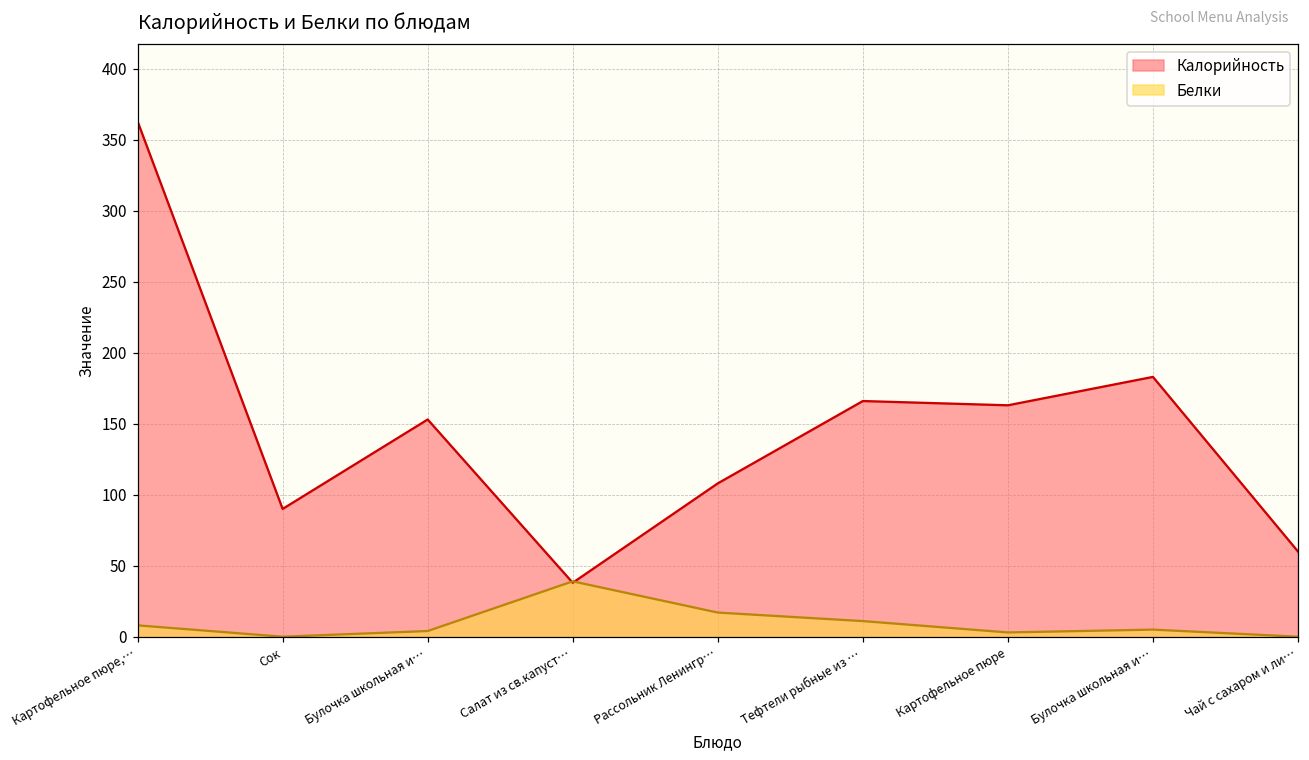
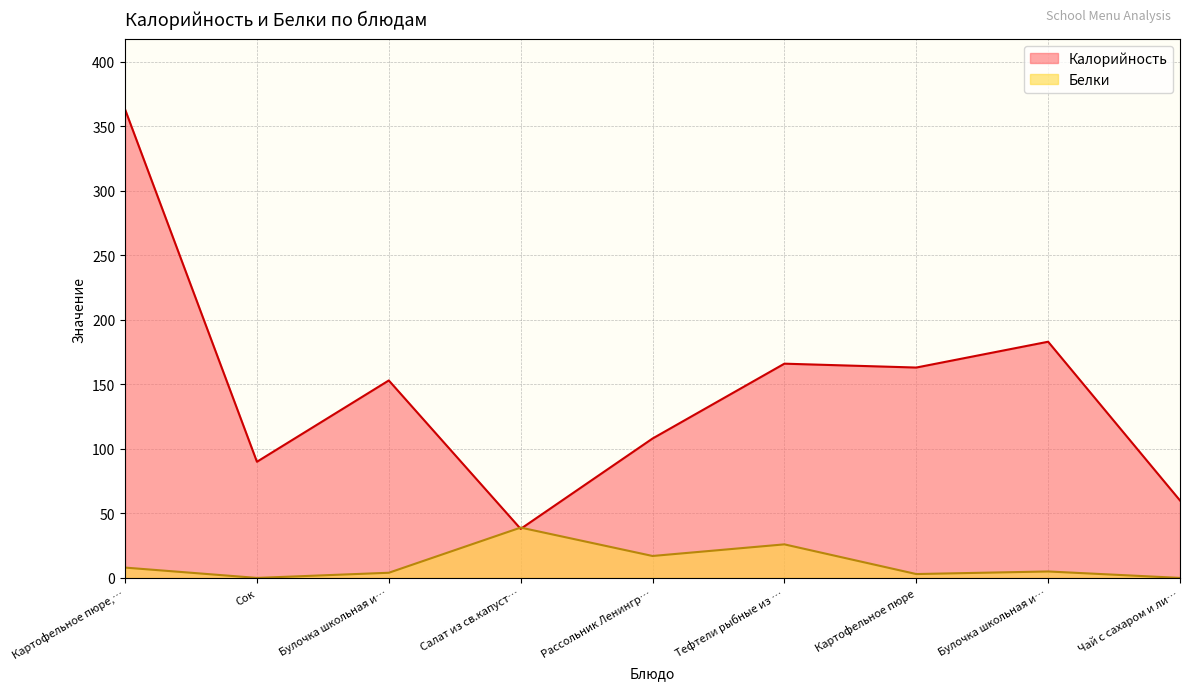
Белки, Тефтели рыбные из …: 11 -> 26
